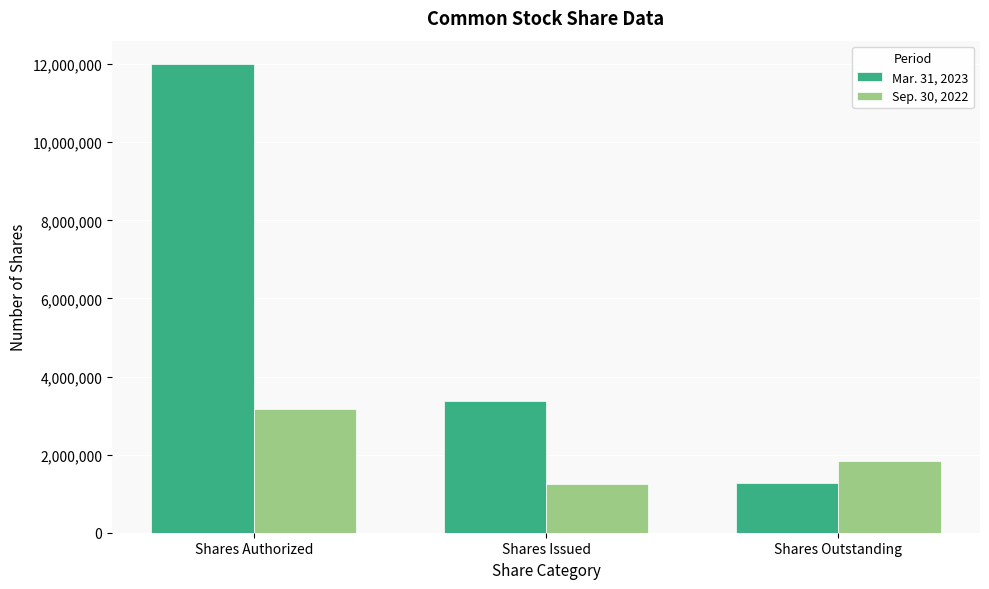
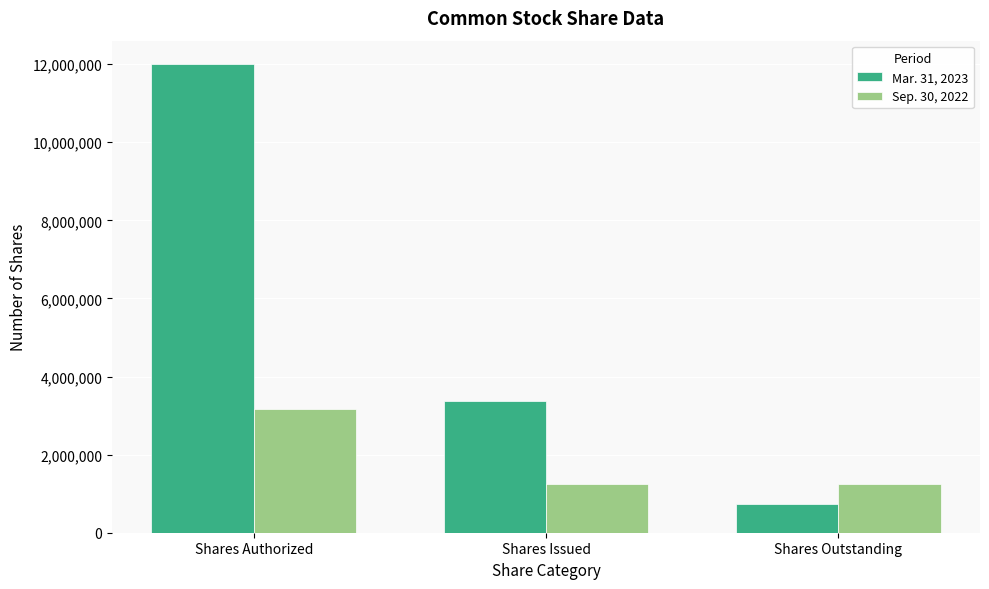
Mar. 31, 2023, Shares Outstanding: 1,300,000 -> 700,000
Sep. 30, 2022, Shares Outstanding: 1,800,000 -> 1,200,000
